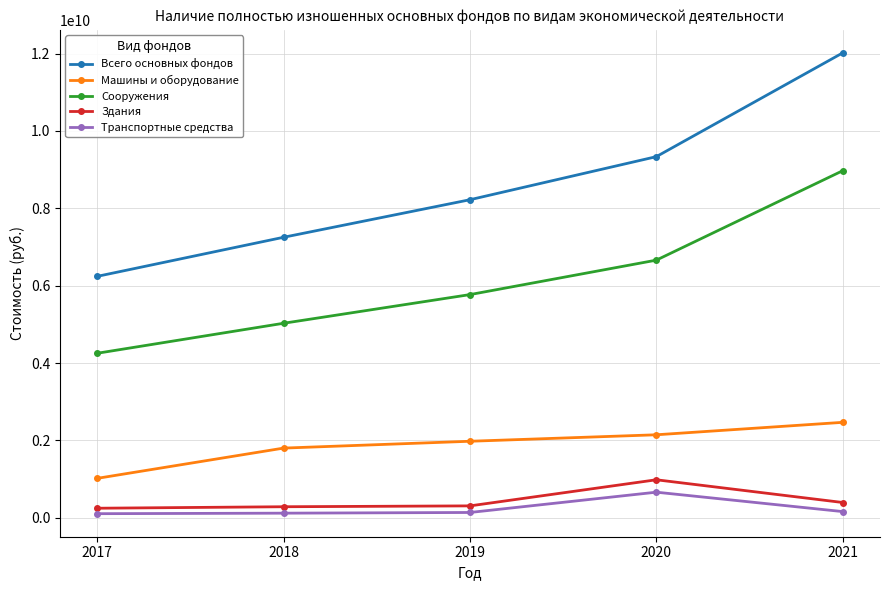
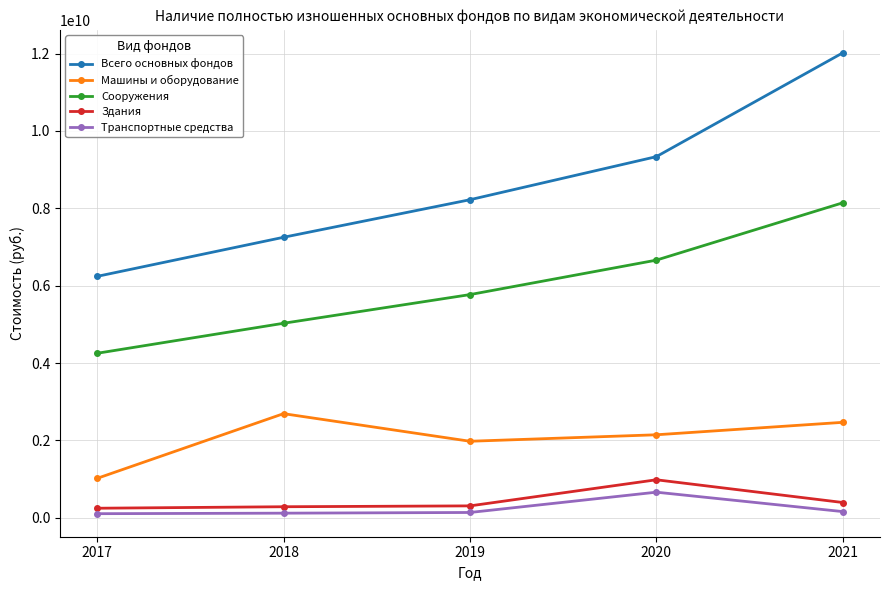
Машины и оборудование, 2018: 1800000000 -> 2700000000
Сооружения, 2021: 9000000000 -> 8100000000
